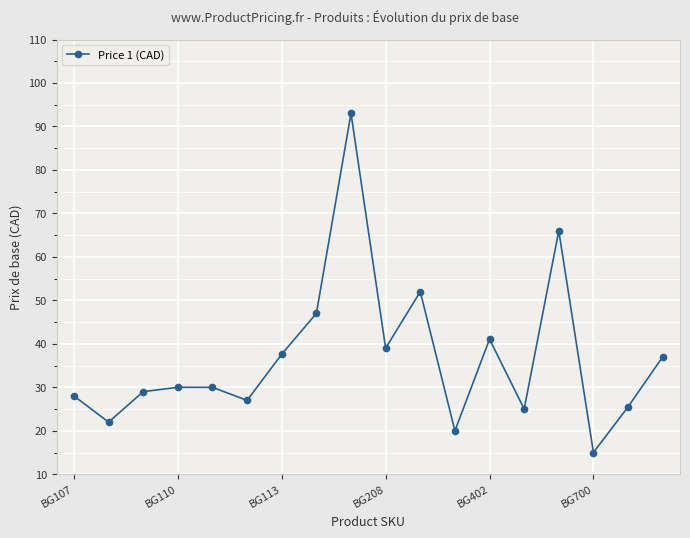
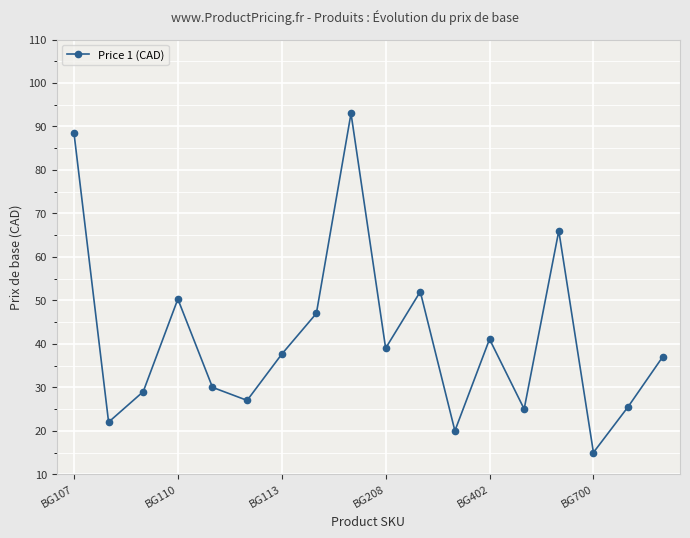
BG107: 28 -> 89
BG110: 30 -> 50
